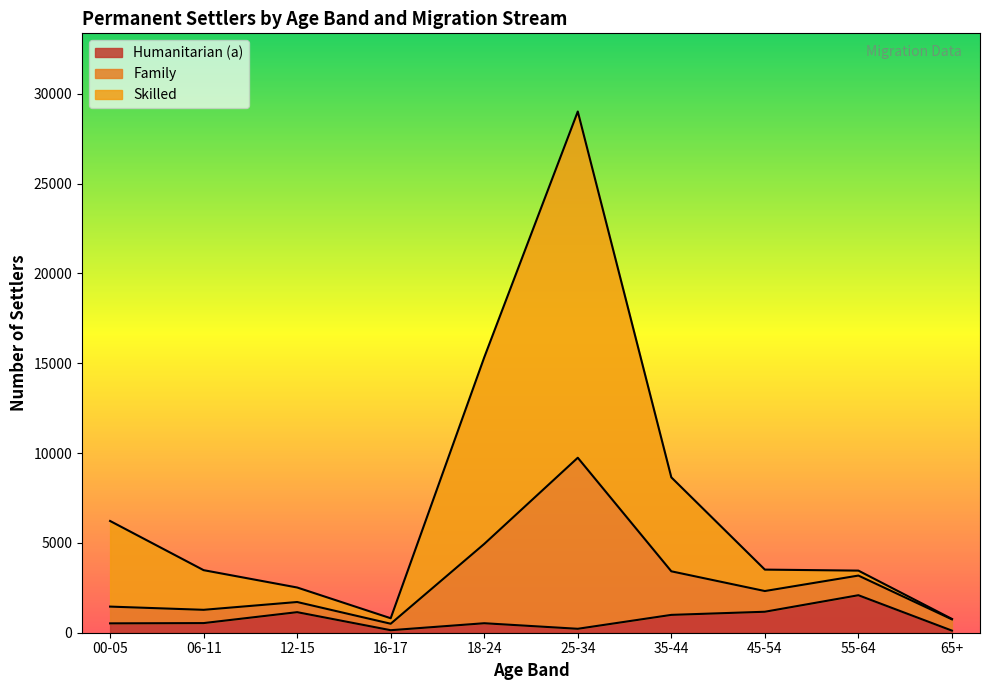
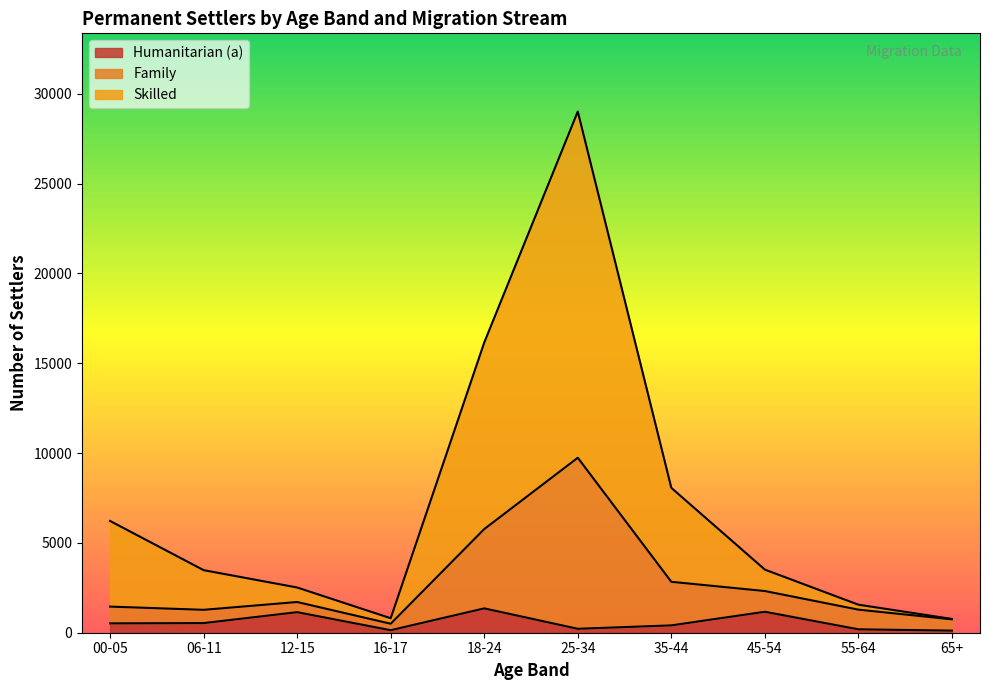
Humanitarian (a), 18-24: 500 -> 1400
Humanitarian (a), 35-44: 1000 -> 400
Humanitarian (a), 55-64: 2100 -> 200
